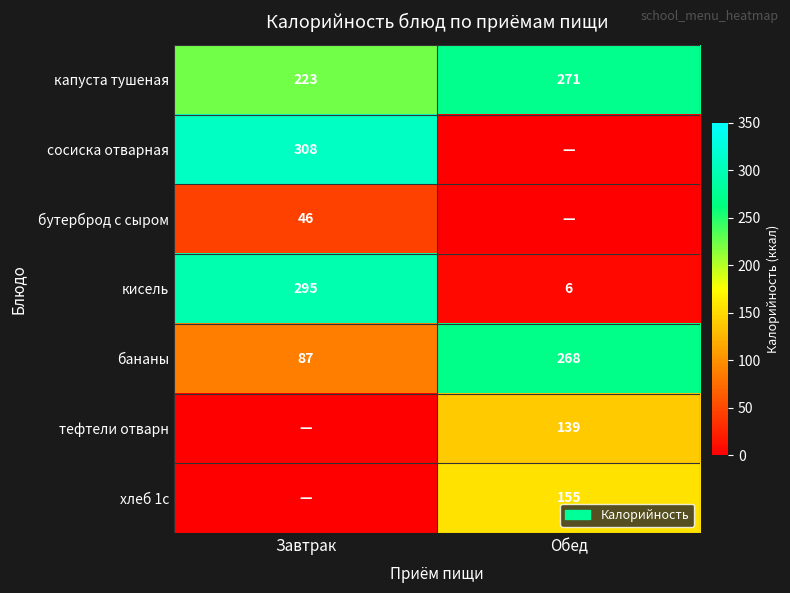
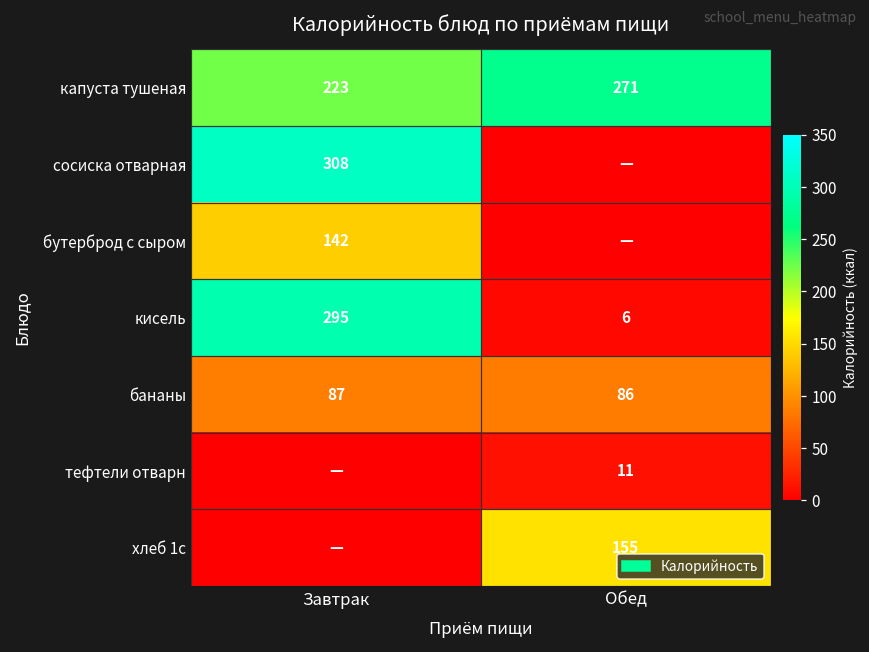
бутерброд с сыром, Завтрак: 46 -> 142
бананы, Обед: 268 -> 86
тефтели отварн, Обед: 139 -> 11
